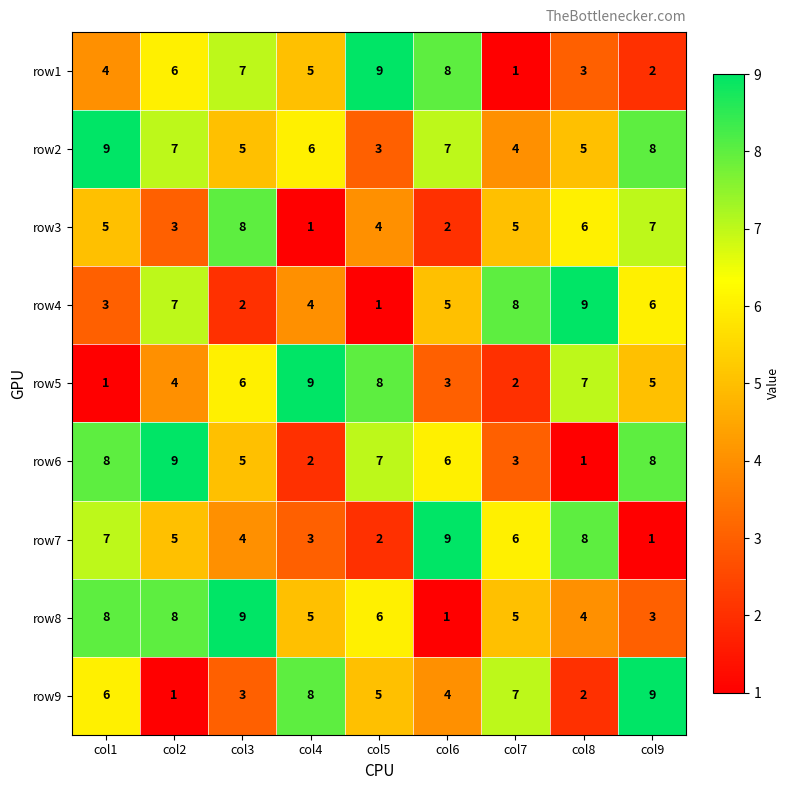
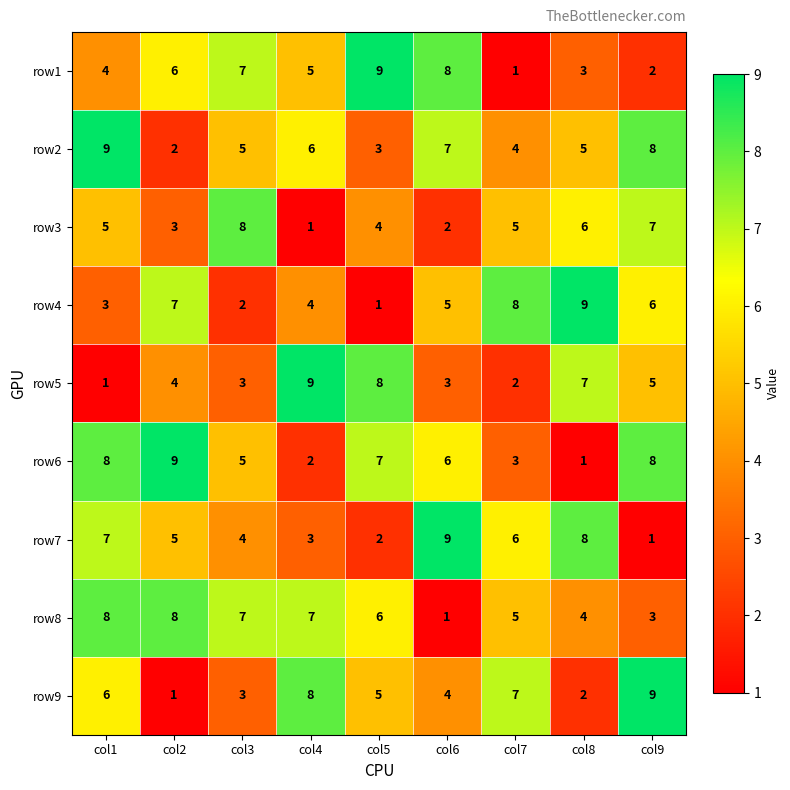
row2, col2: 7 -> 2
row5, col3: 6 -> 3
row8, col3: 9 -> 7
row8, col4: 5 -> 7
